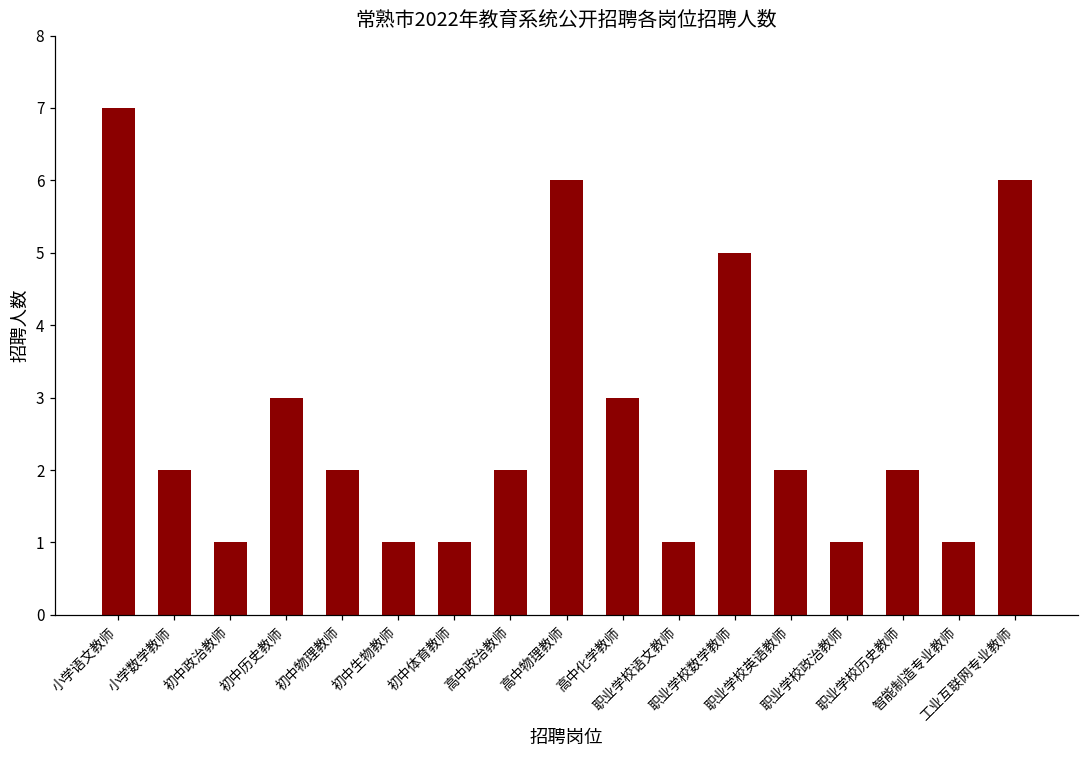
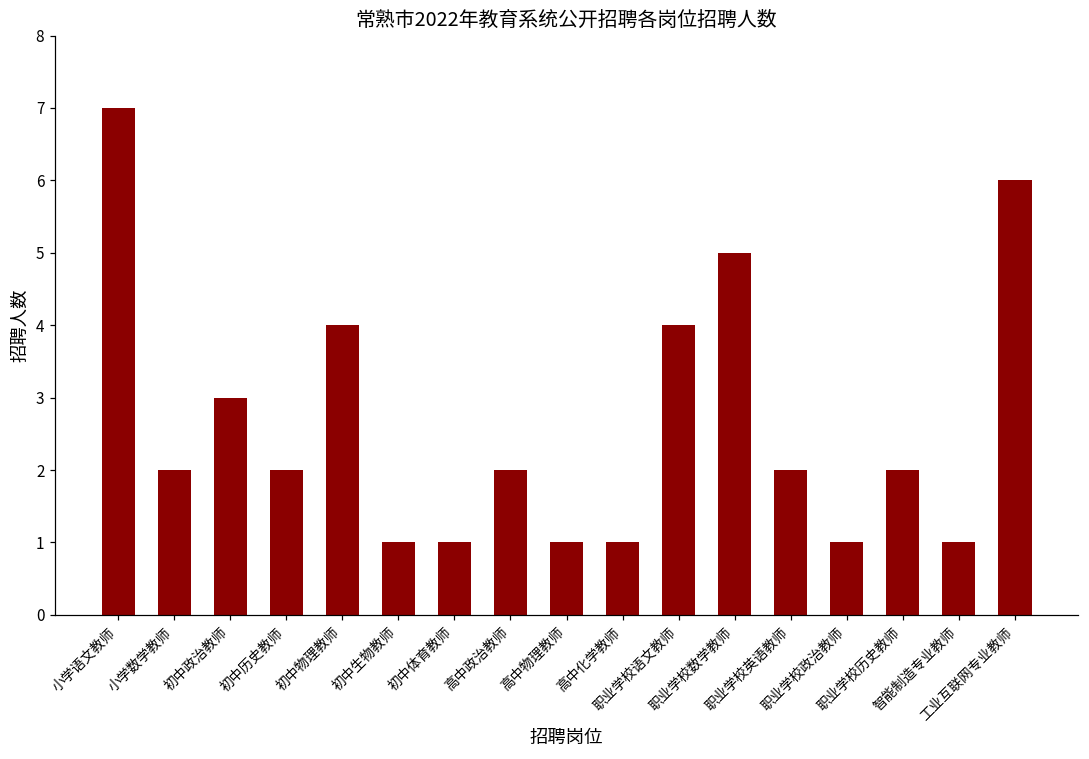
初中政治教师: 1 -> 3
初中历史教师: 3 -> 2
初中物理教师: 2 -> 4
高中物理教师: 6 -> 1
高中化学教师: 3 -> 1
职业学校语文教师: 1 -> 4
